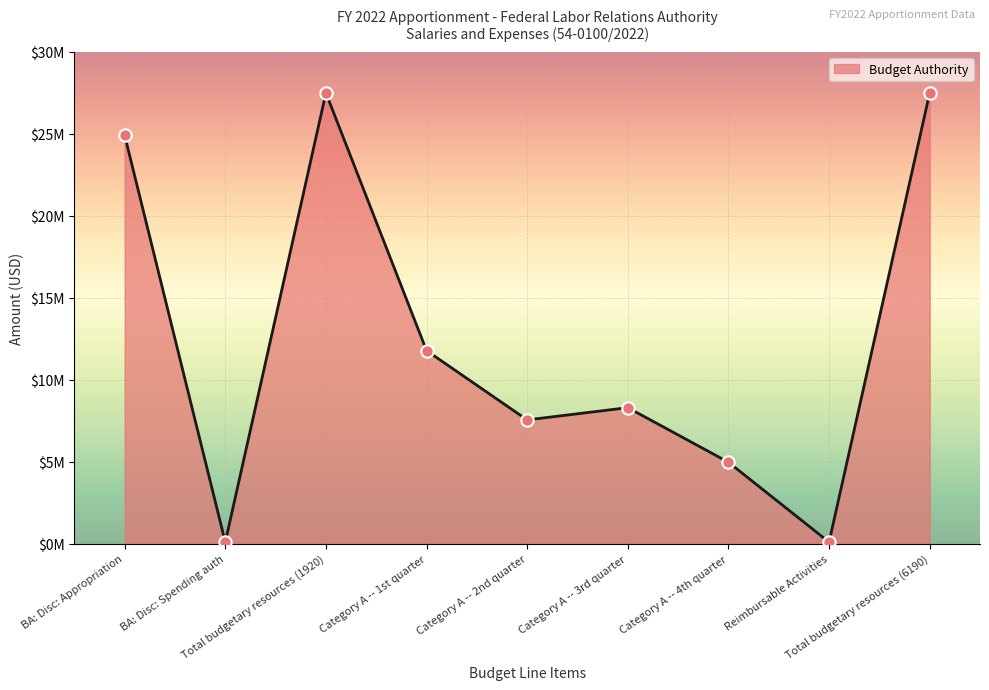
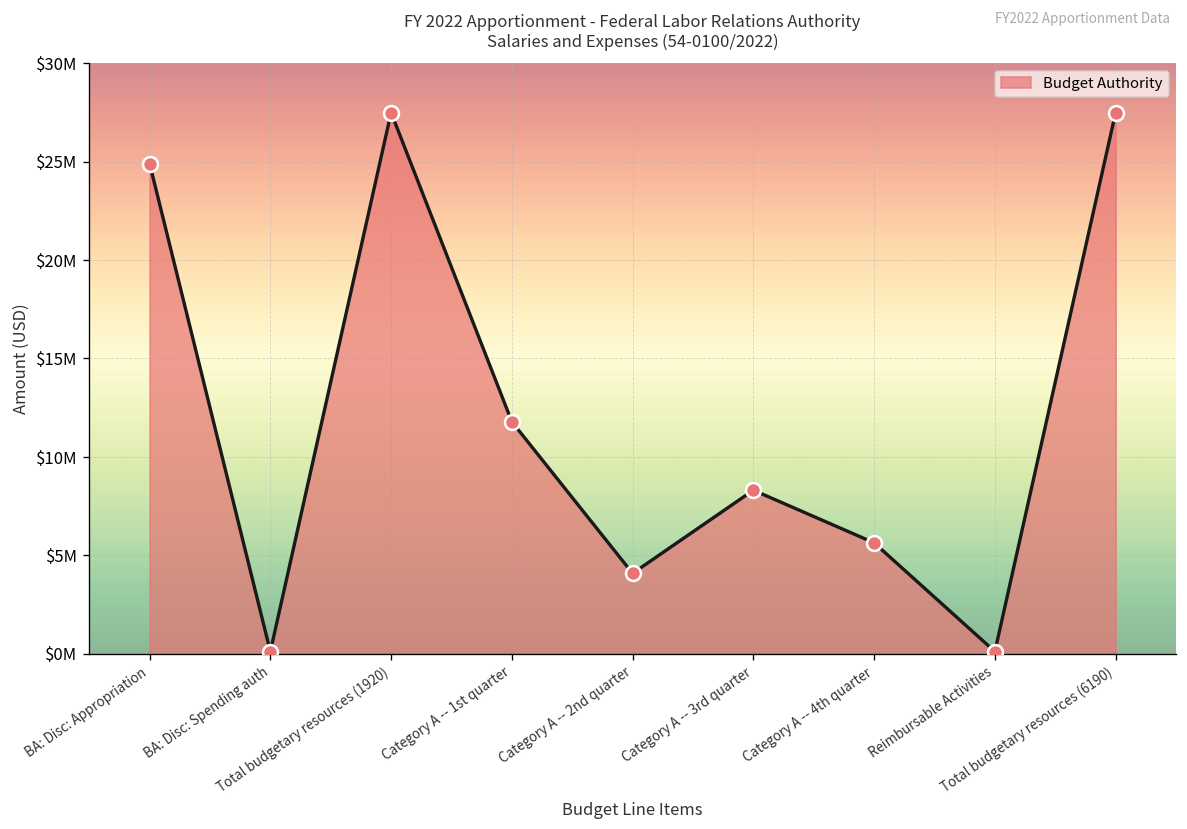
Category A -- 2nd quarter: $7600000 -> $4100000
Category A -- 4th quarter: $5000000 -> $5600000
